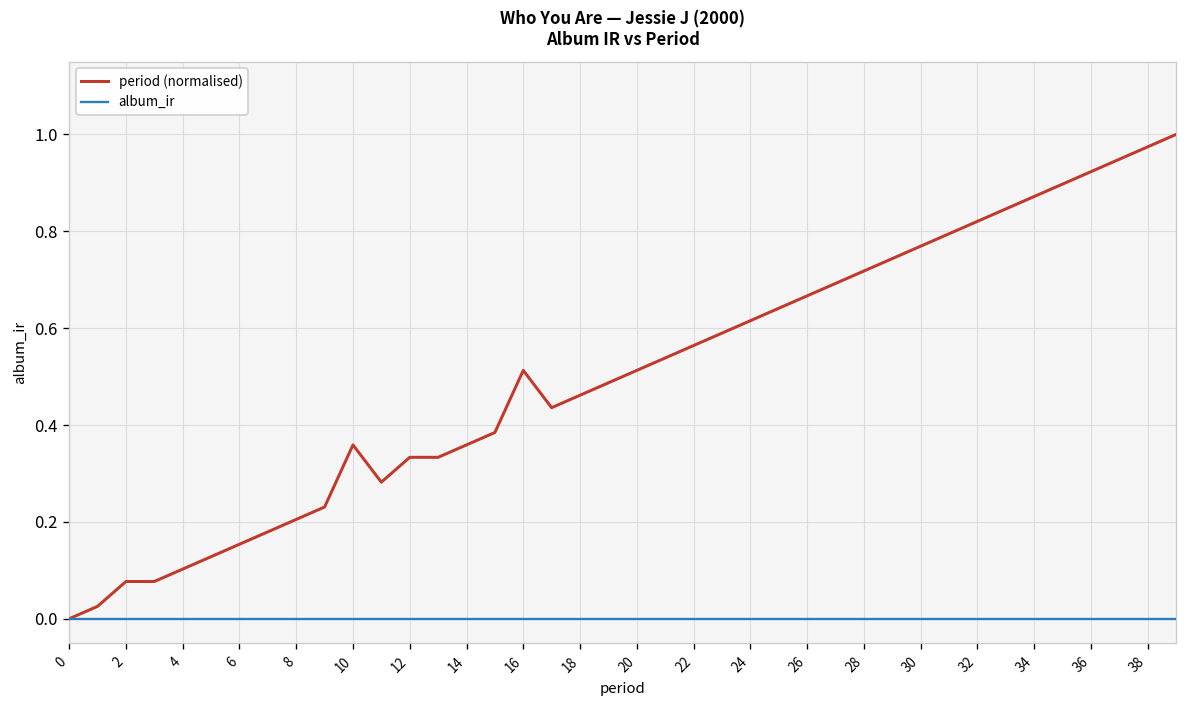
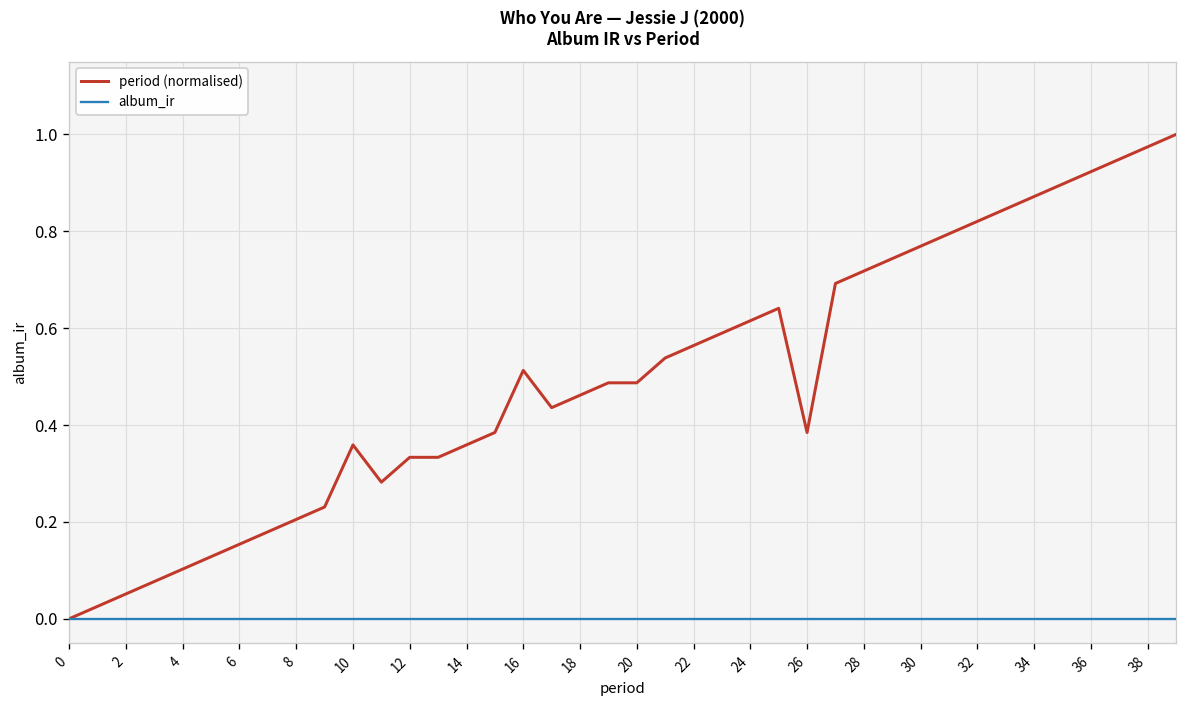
period (normalised), 2: 0.08 -> 0.05
period (normalised), 20: 0.51 -> 0.49
period (normalised), 26: 0.67 -> 0.38
